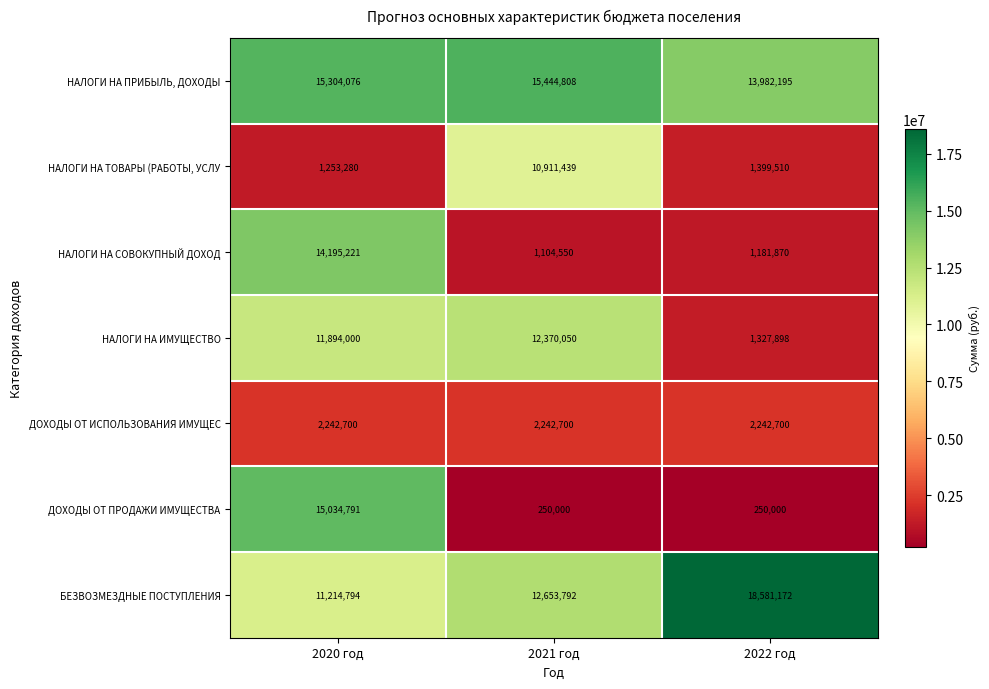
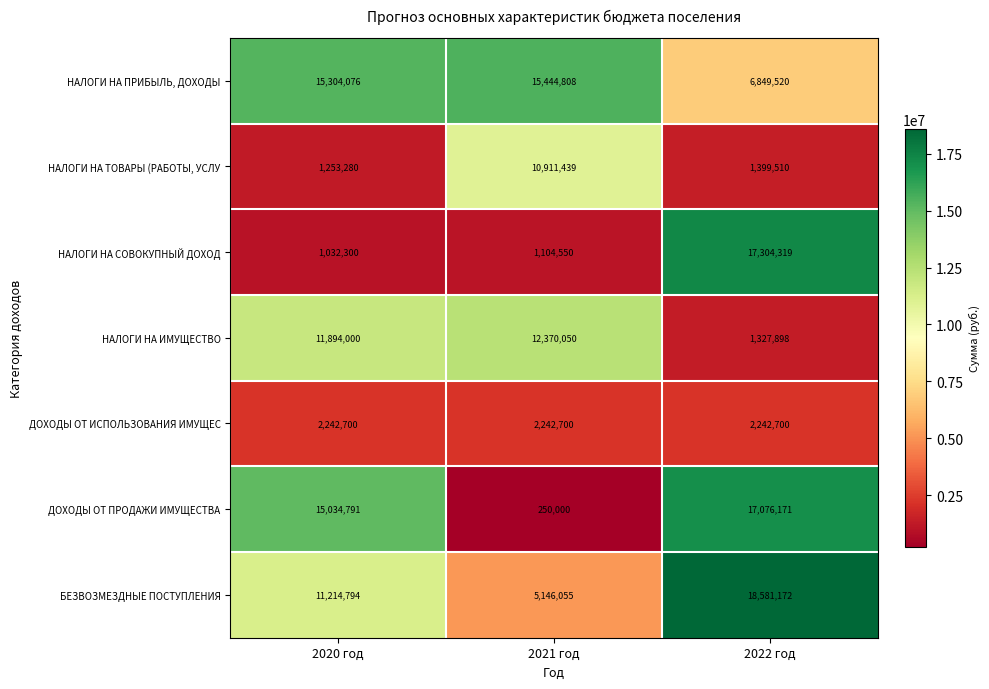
НАЛОГИ НА ПРИБЫЛЬ, ДОХОДЫ, 2022 год: 13,982,195 -> 6,849,520
НАЛОГИ НА СОВОКУПНЫЙ ДОХОД, 2020 год: 14,195,221 -> 1,032,300
НАЛОГИ НА СОВОКУПНЫЙ ДОХОД, 2022 год: 1,181,870 -> 17,304,319
ДОХОДЫ ОТ ПРОДАЖИ ИМУЩЕСТВА, 2022 год: 250,000 -> 17,076,171
БЕЗВОЗМЕЗДНЫЕ ПОСТУПЛЕНИЯ, 2021 год: 12,653,792 -> 5,146,055
